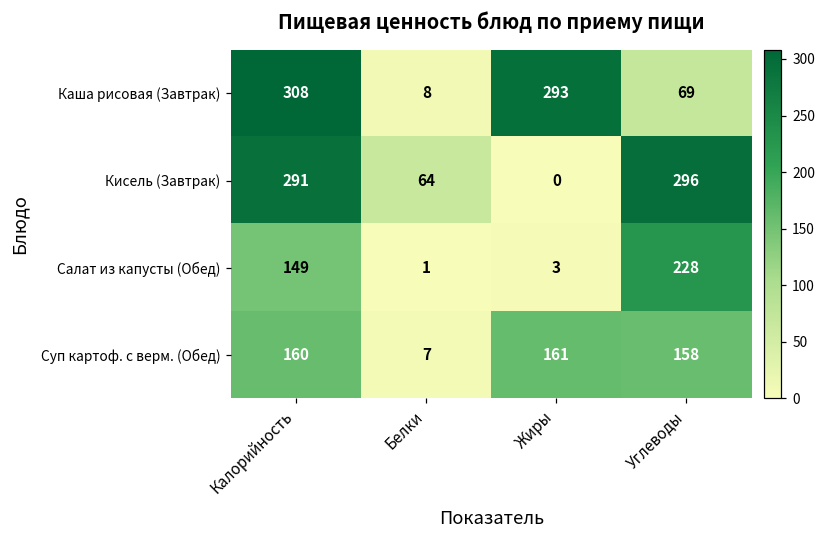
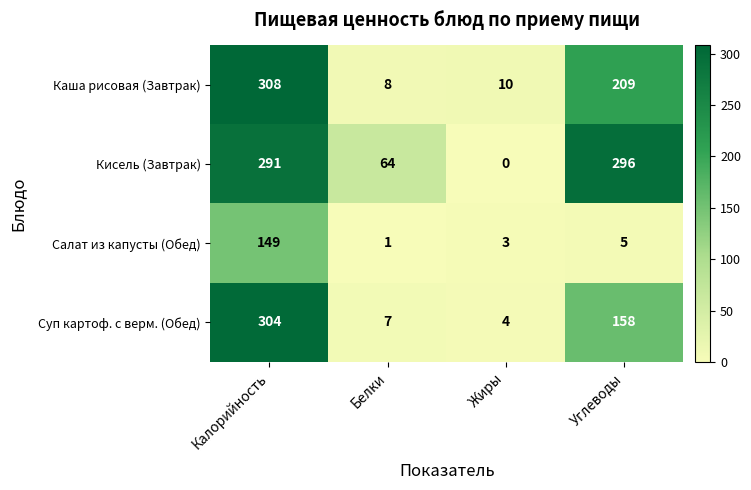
Каша рисовая (Завтрак), Жиры: 293 -> 10
Каша рисовая (Завтрак), Углеводы: 69 -> 209
Салат из капусты (Обед), Углеводы: 228 -> 5
Суп картоф. с верм. (Обед), Калорийность: 160 -> 304
Суп картоф. с верм. (Обед), Жиры: 161 -> 4
